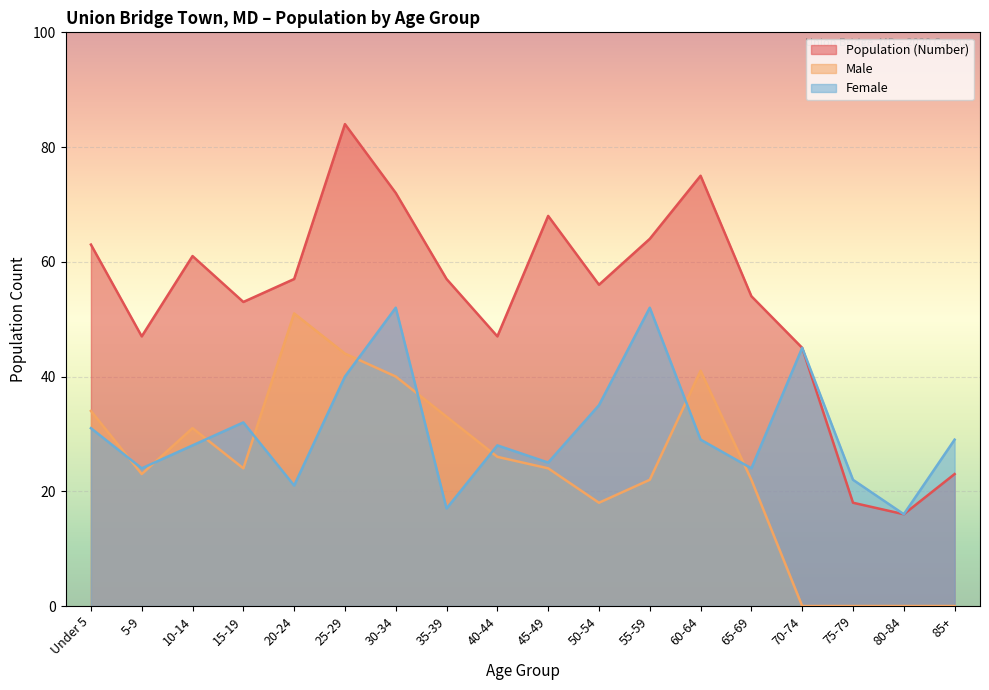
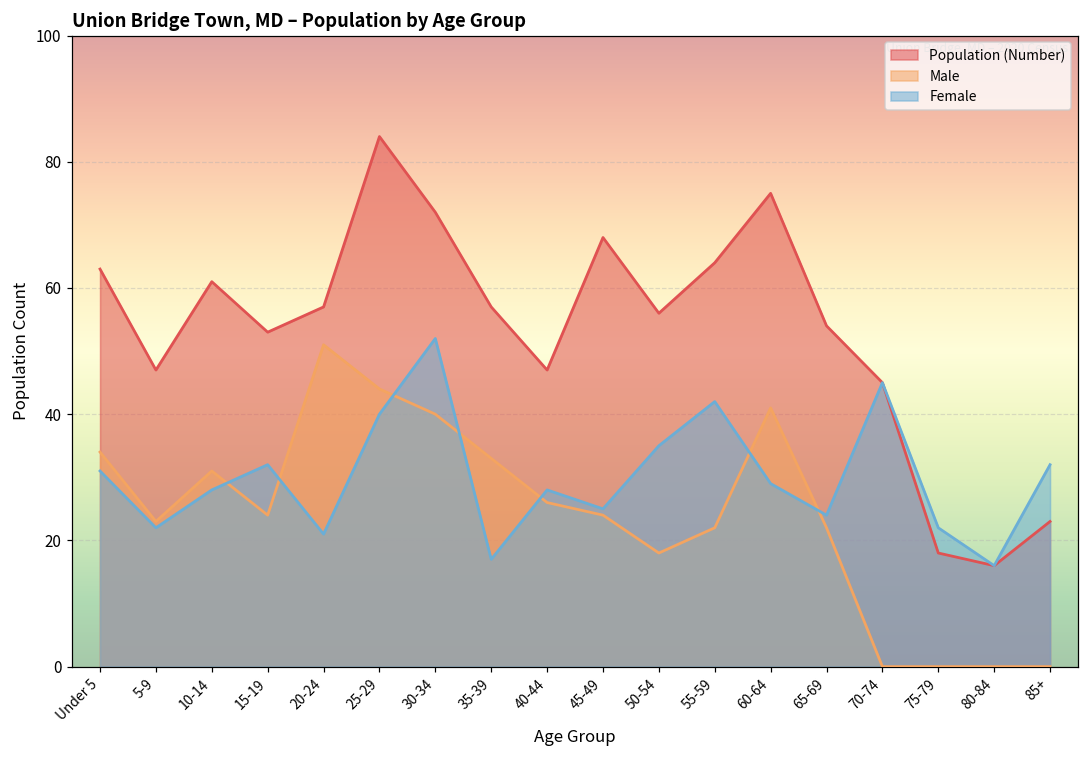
Female, 5-9: 24 -> 22
Female, 55-59: 52 -> 42
Female, 85+: 29 -> 32
